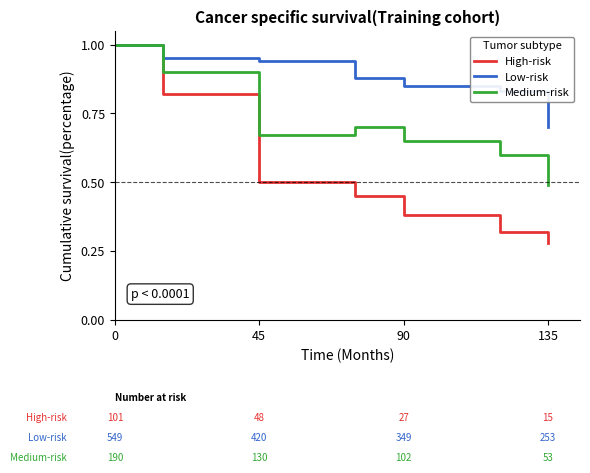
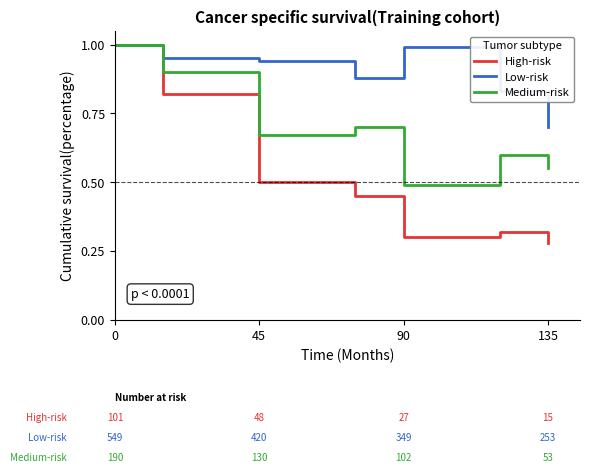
High-risk, 90: 0.38 -> 0.30
Low-risk, 90: 0.85 -> 0.99
Medium-risk, 90: 0.65 -> 0.49
Medium-risk, 135: 0.49 -> 0.55
